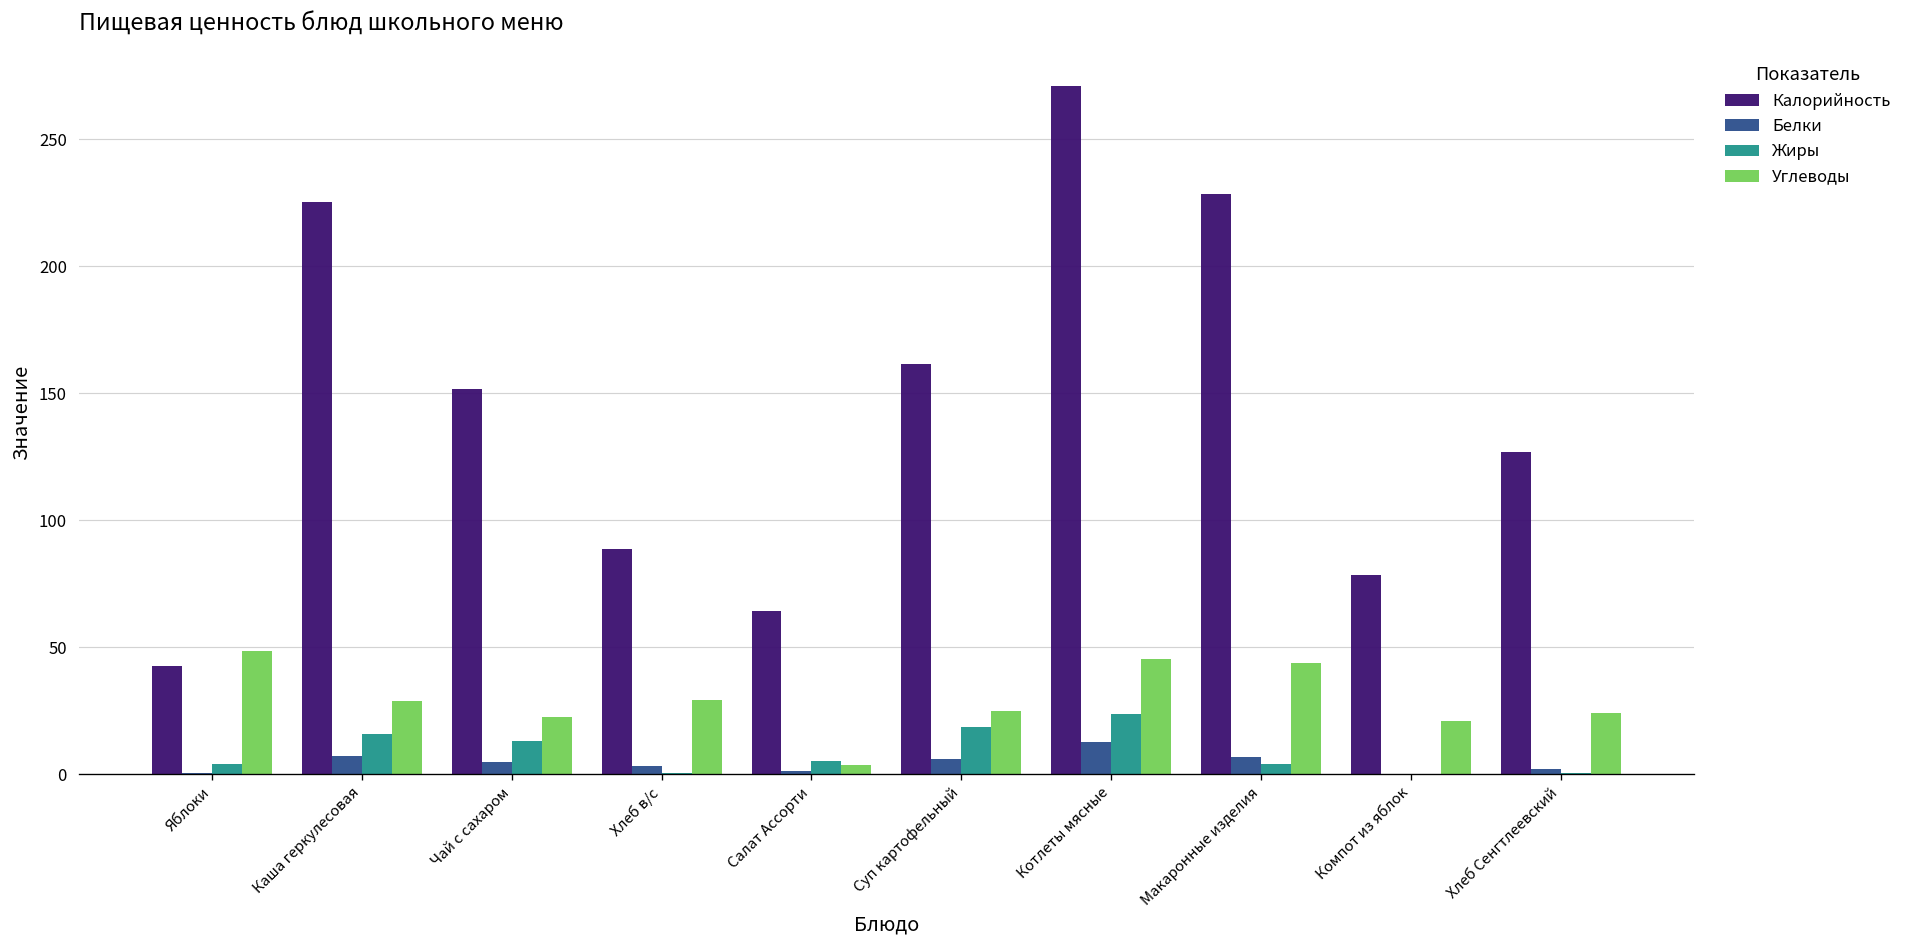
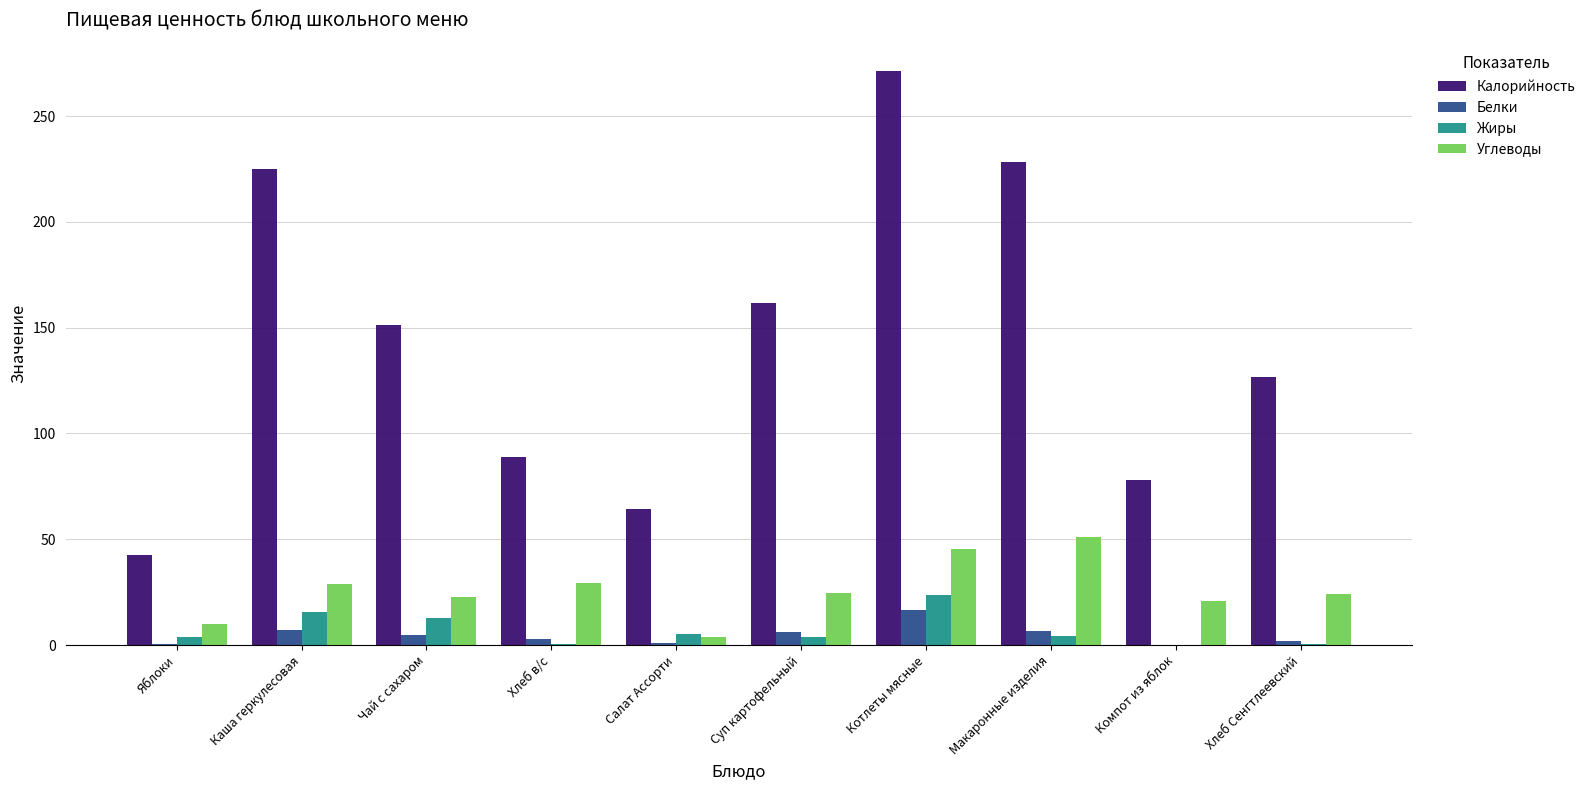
Углеводы, Яблоки: 49 -> 10
Жиры, Суп картофельный: 18 -> 4
Белки, Котлеты мясные: 13 -> 17
Углеводы, Макаронные изделия: 44 -> 51
